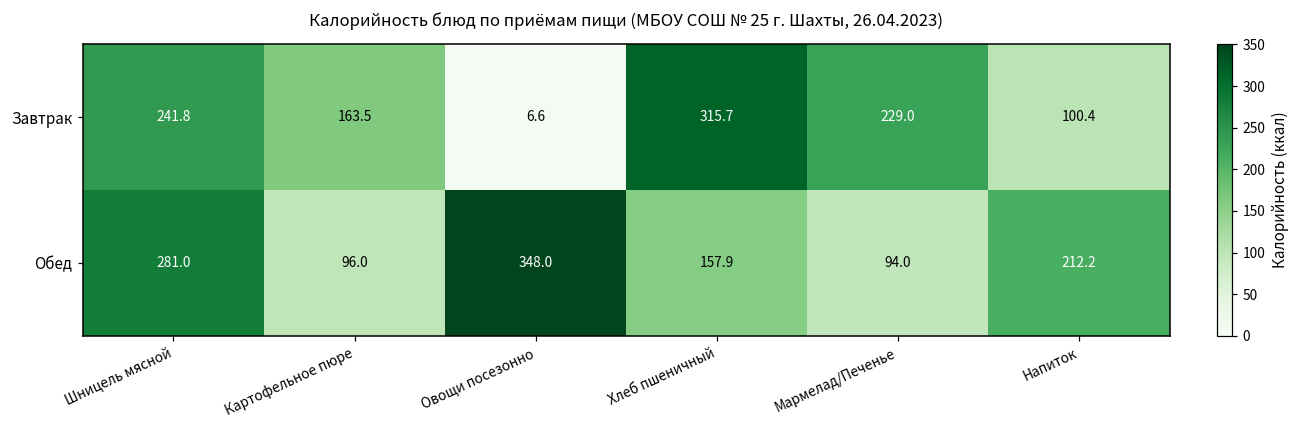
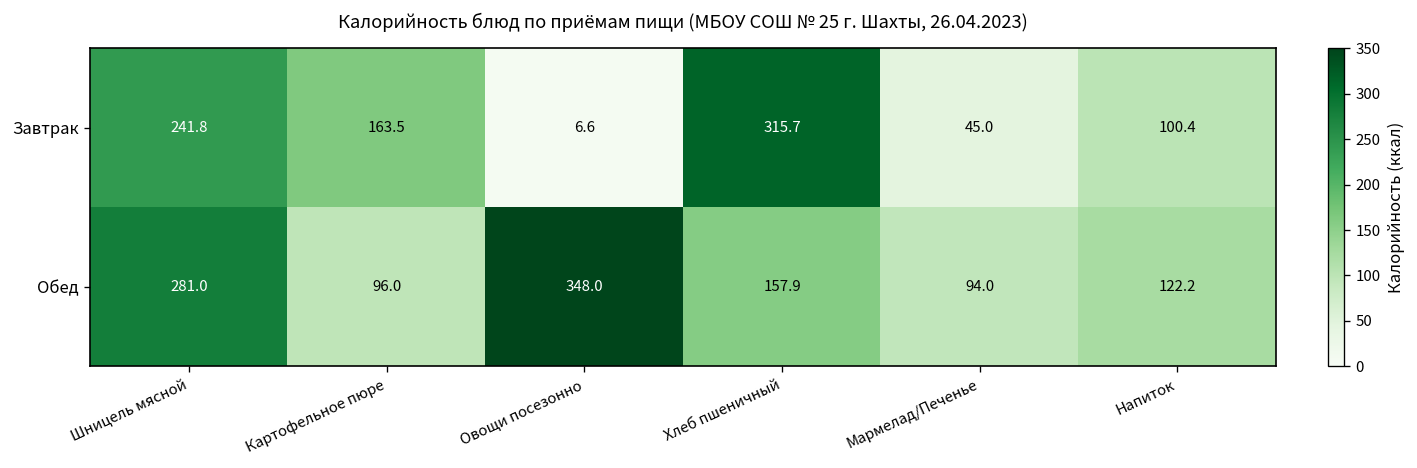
Завтрак, Мармелад/Печенье: 229.0 -> 45.0
Обед, Напиток: 212.2 -> 122.2
